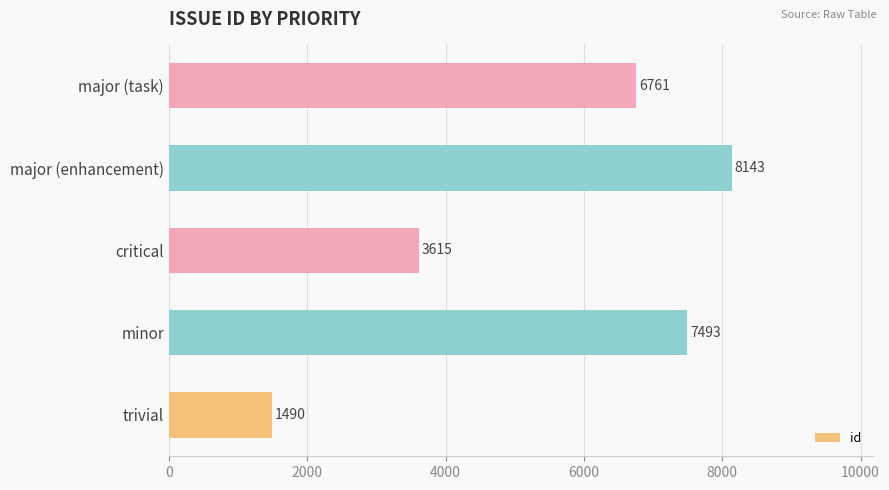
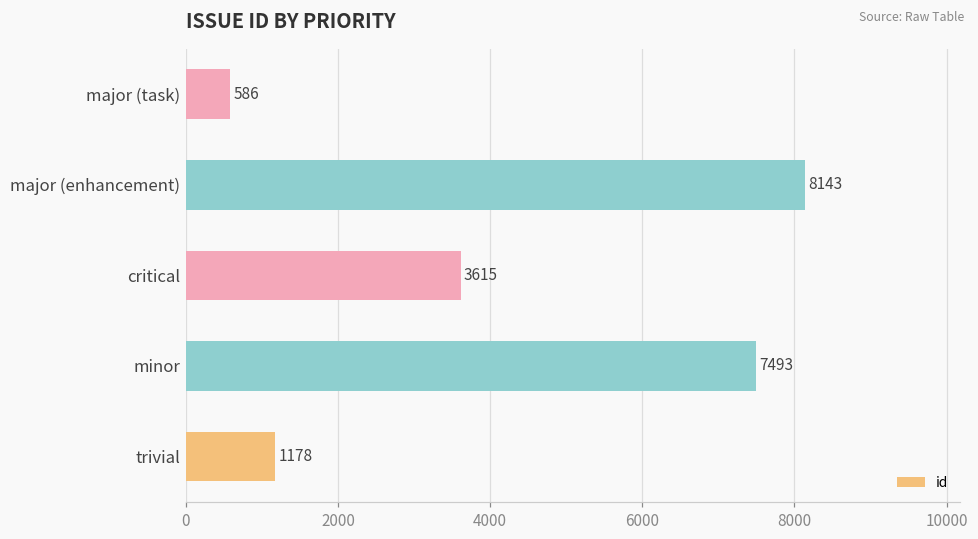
major (task): 6761 -> 586
trivial: 1490 -> 1178
